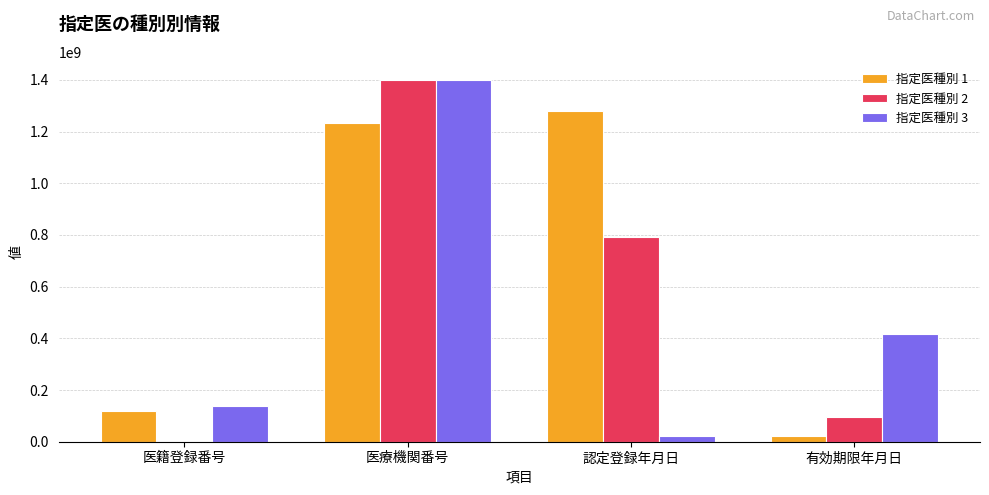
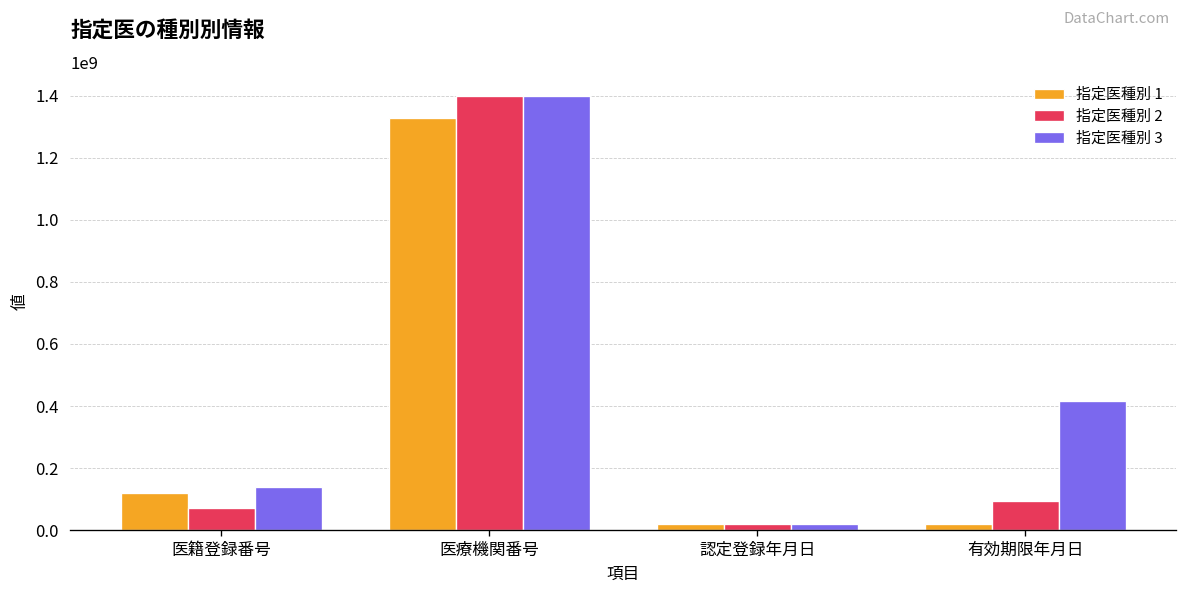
指定医種別 2, 医籍登録番号: 0 -> 70000000
指定医種別 1, 医療機関番号: 1230000000 -> 1330000000
指定医種別 1, 認定登録年月日: 1280000000 -> 20000000
指定医種別 2, 認定登録年月日: 790000000 -> 20000000
